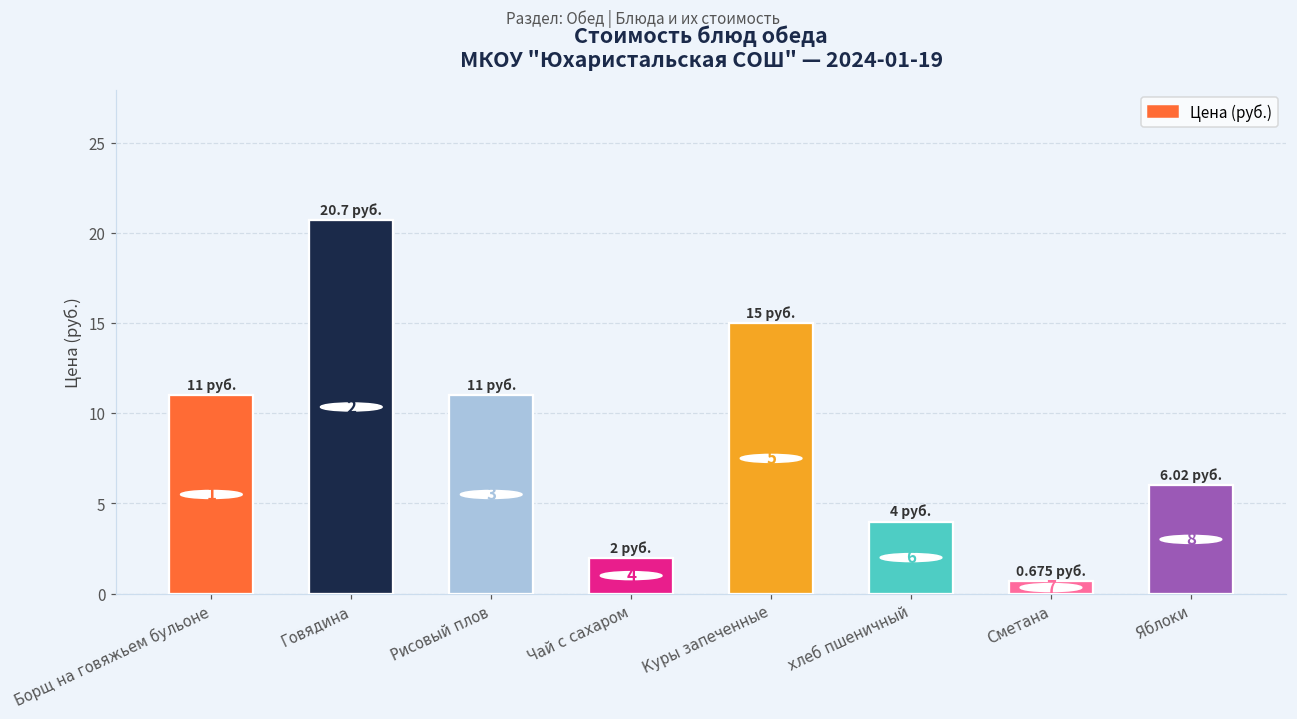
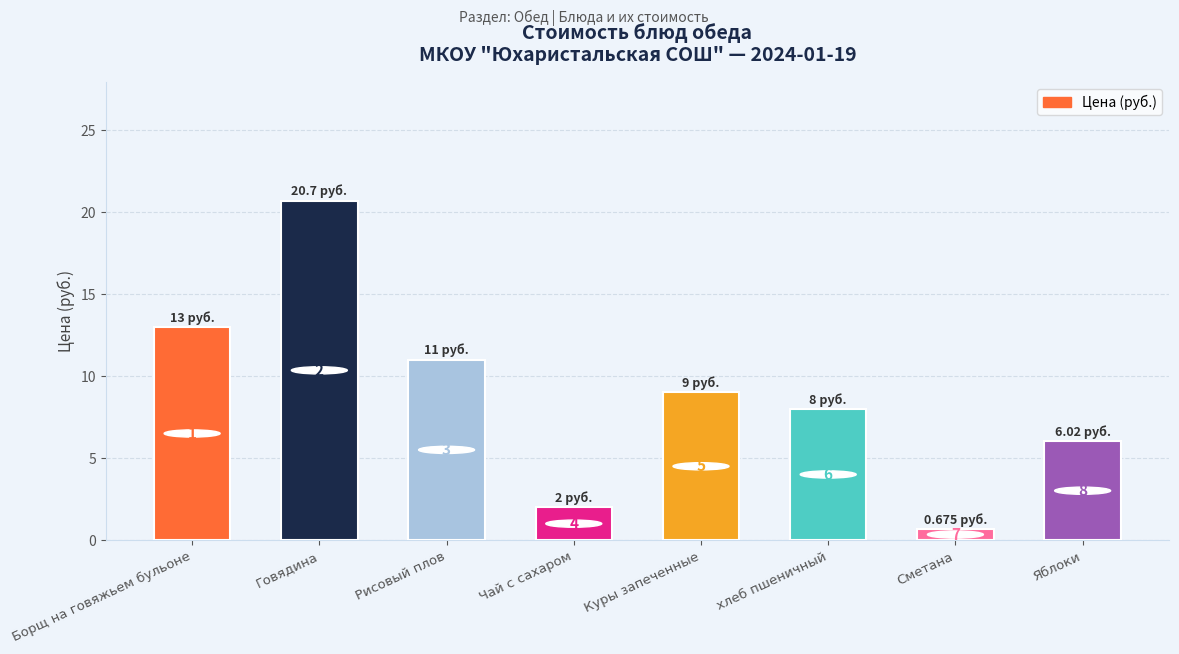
Борщ на говяжьем бульоне: 11 -> 13
Куры запеченные: 15 -> 9
хлеб пшеничный: 4 -> 8
